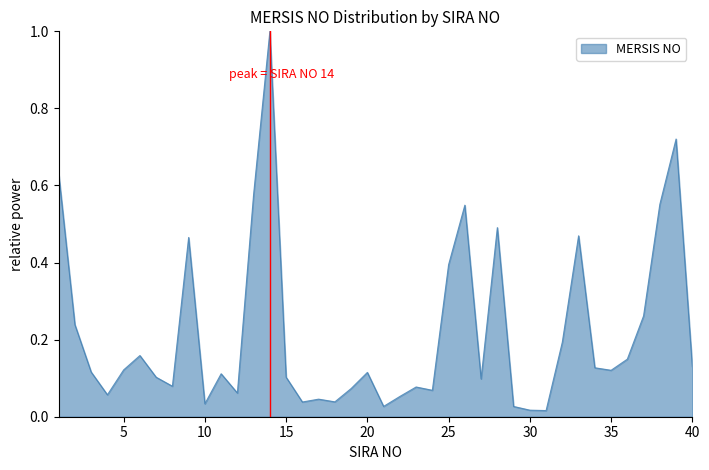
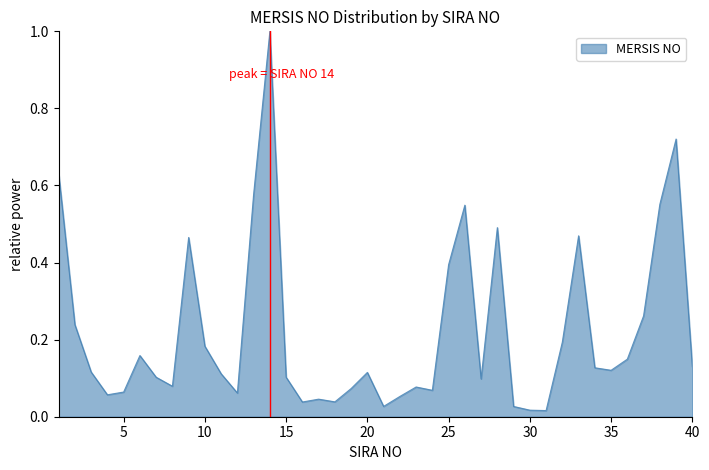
5: 0.12 -> 0.06
10: 0.03 -> 0.18
